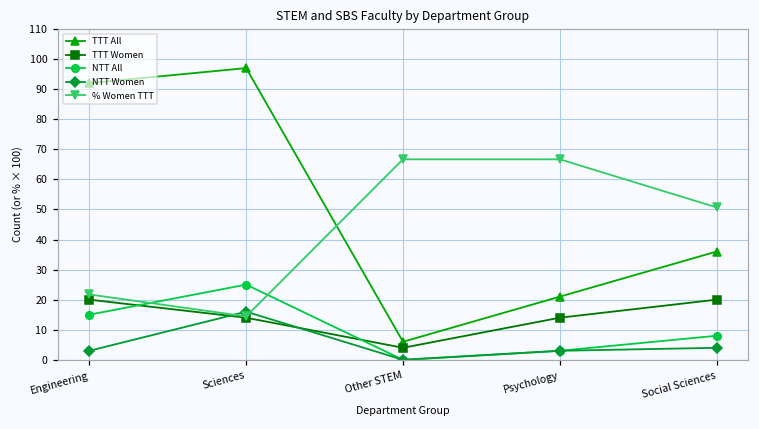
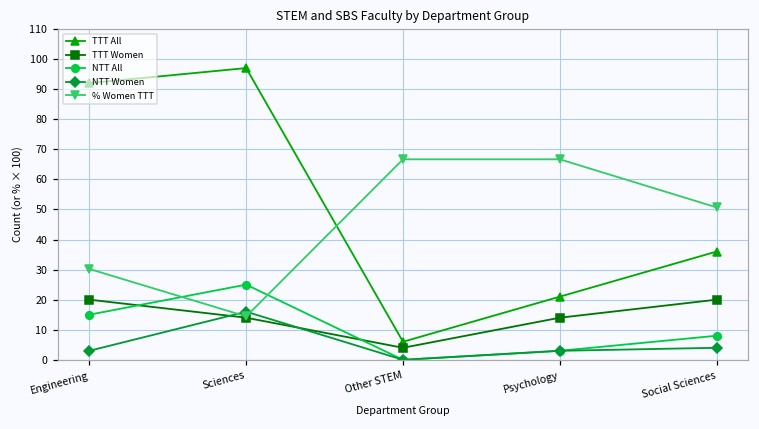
% Women TTT, Engineering: 22 -> 30
